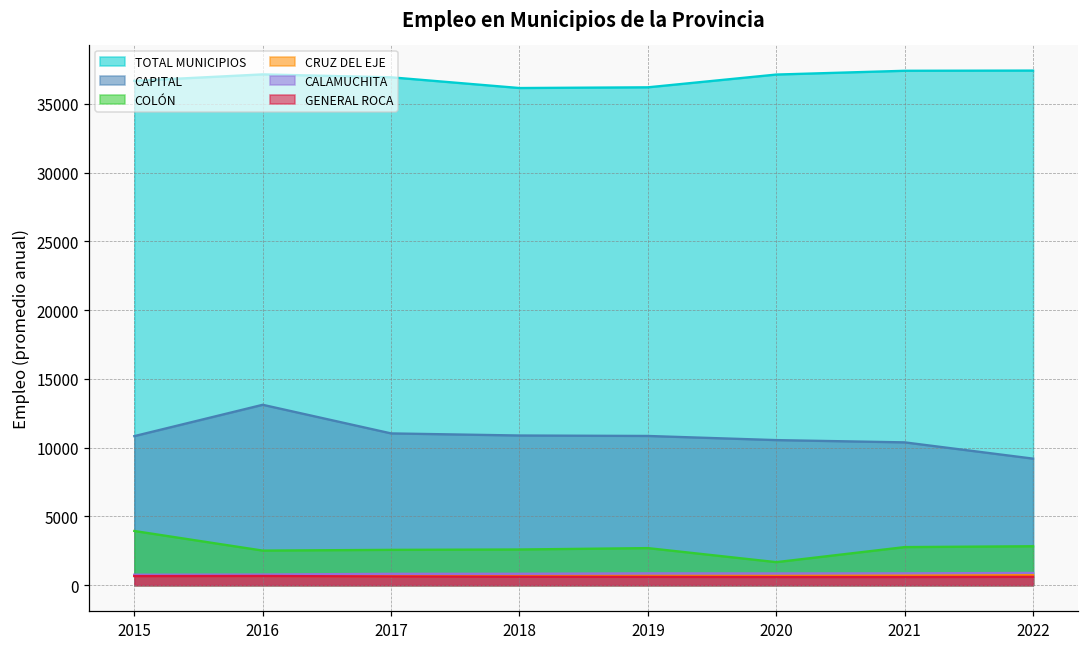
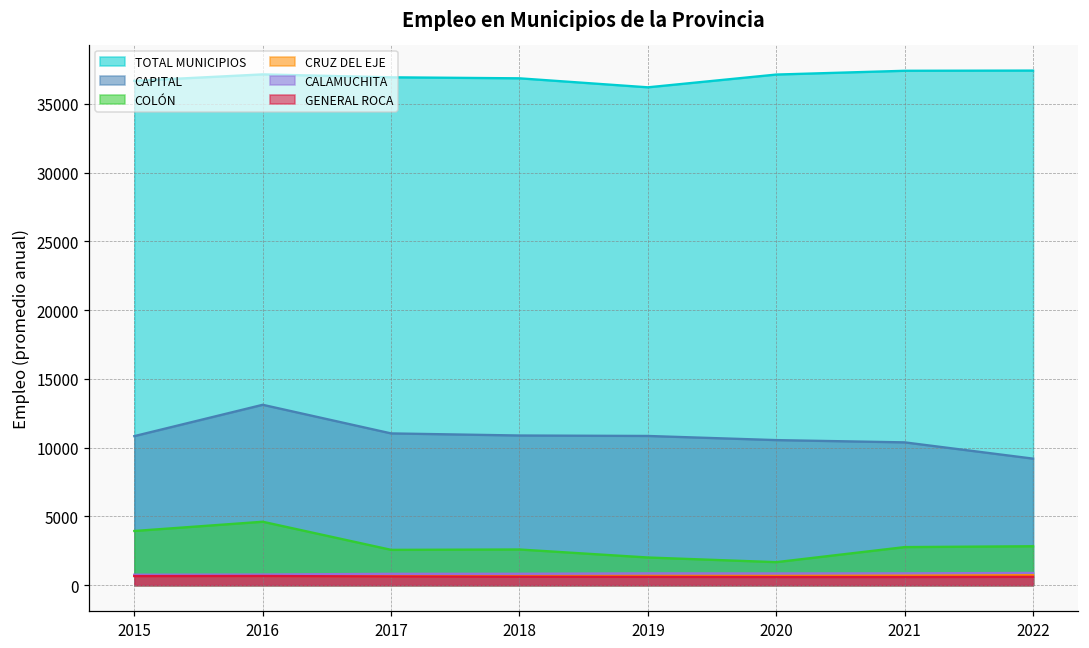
COLÓN, 2016: 2500 -> 4600
TOTAL MUNICIPIOS, 2018: 36100 -> 36900
COLÓN, 2019: 2700 -> 2000
